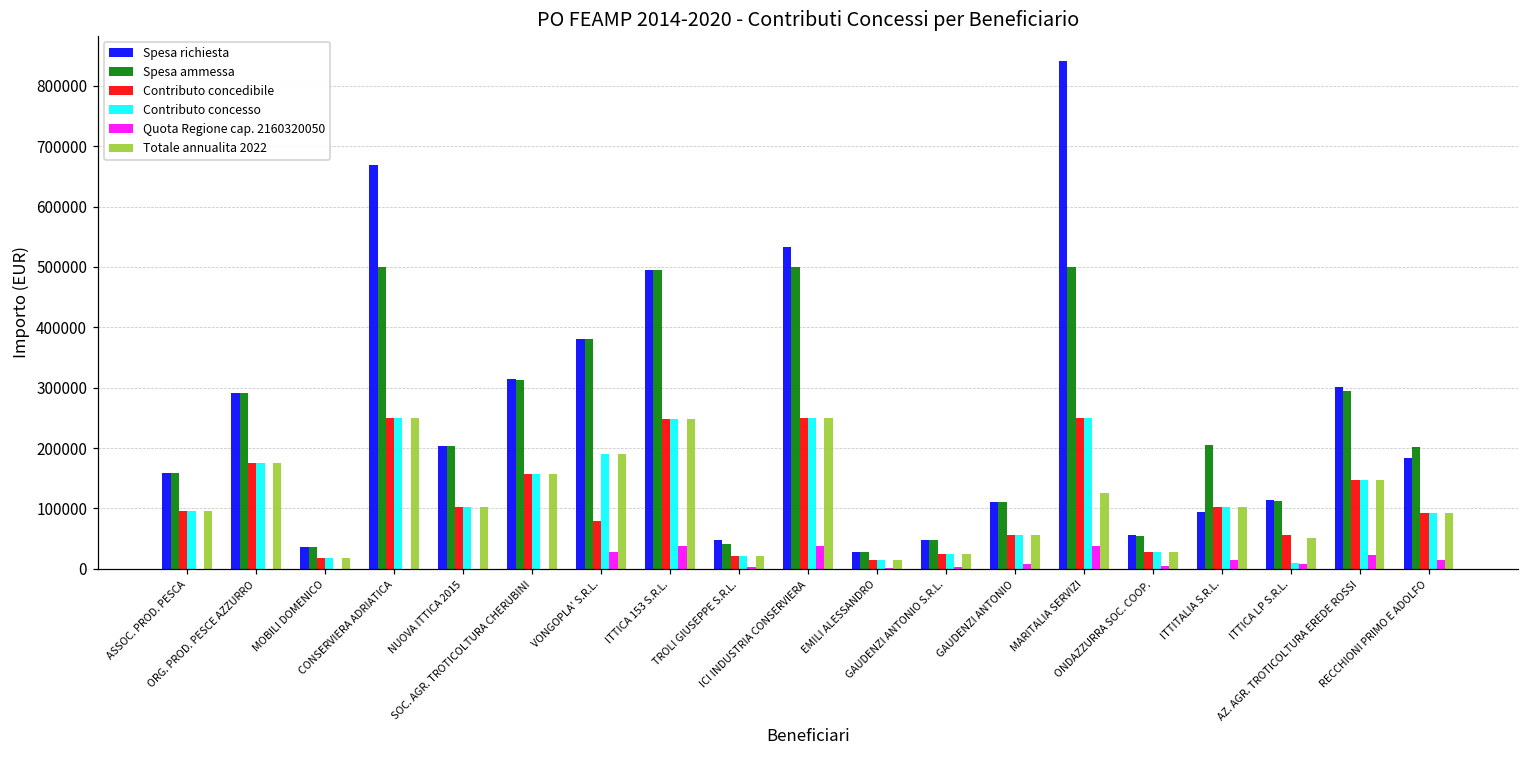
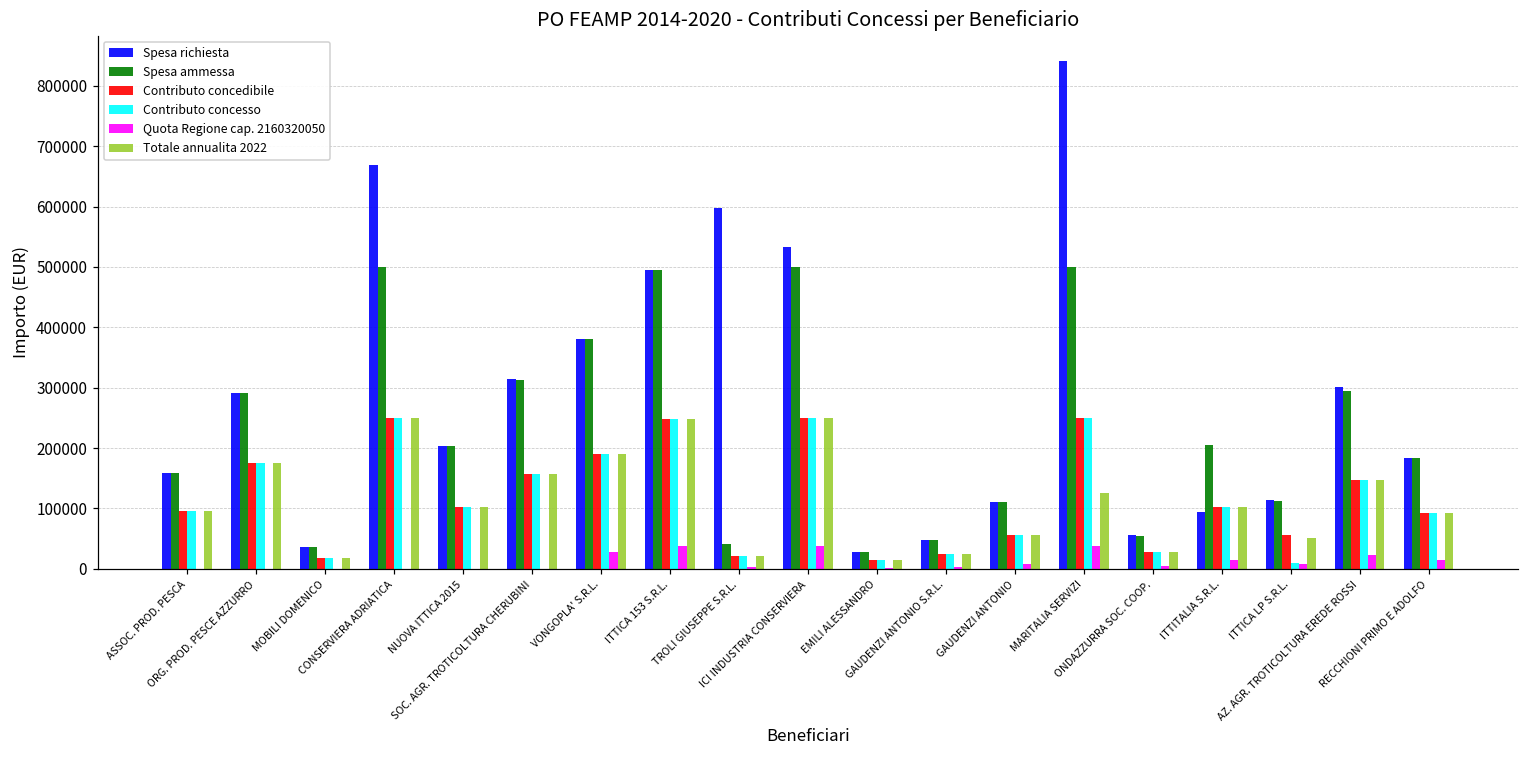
Contributo concedibile, VONGOPLA' S.R.L.: 80000 -> 190000
Spesa richiesta, TROLI GIUSEPPE S.R.L.: 50000 -> 600000
Spesa ammessa, RECCHIONI PRIMO E ADOLFO: 200000 -> 180000
